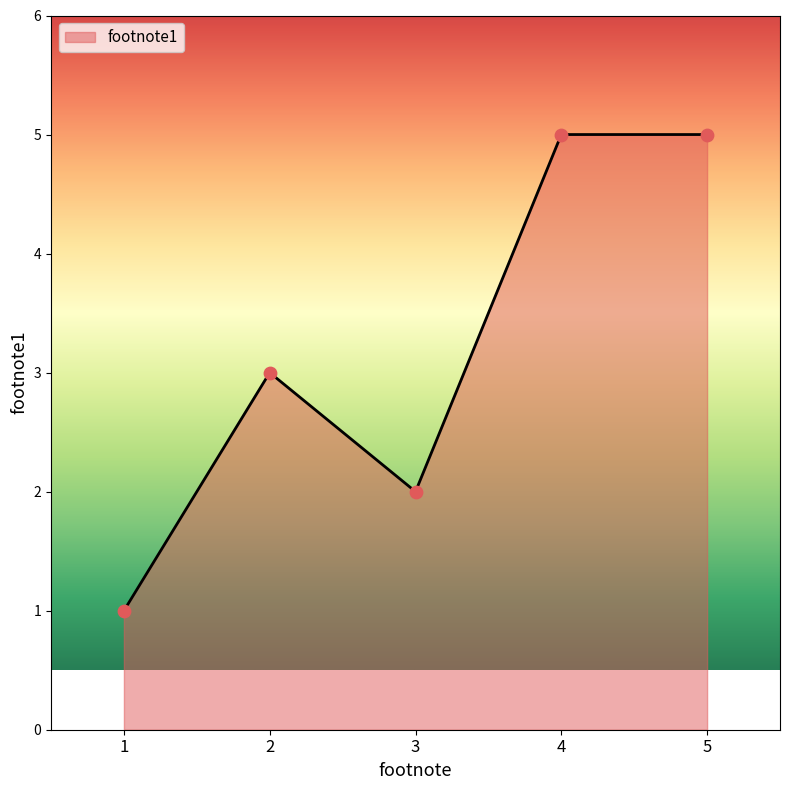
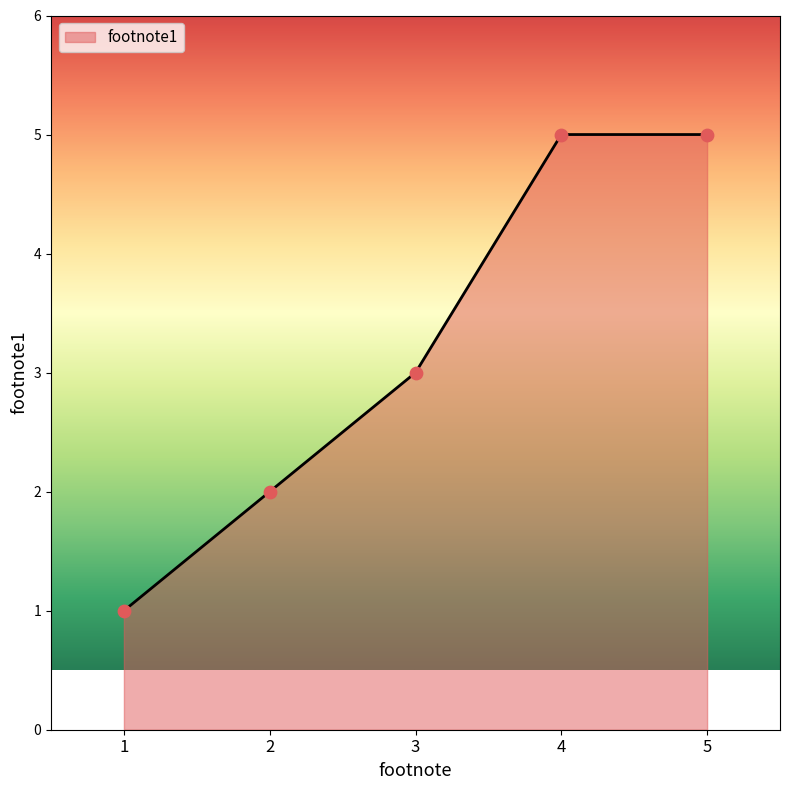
2: 3 -> 2
3: 2 -> 3
